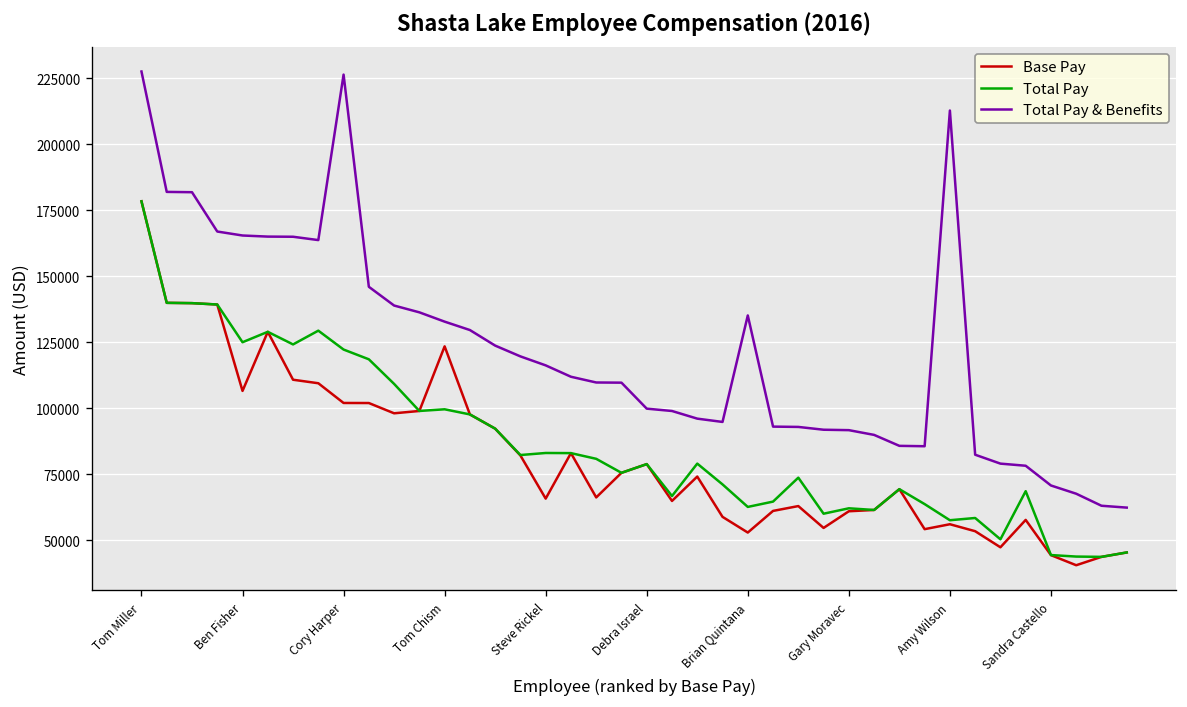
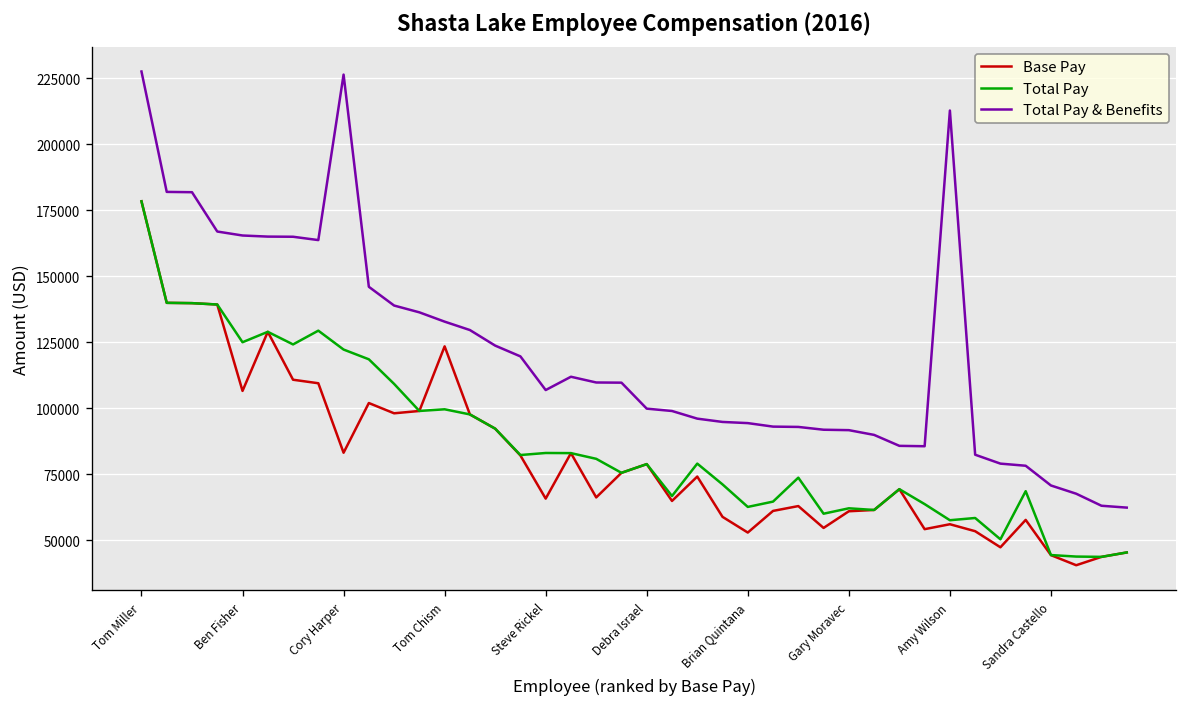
Base Pay, Cory Harper: 102000 -> 83000
Total Pay & Benefits, Steve Rickel: 116000 -> 107000
Total Pay & Benefits, Brian Quintana: 135000 -> 94000
